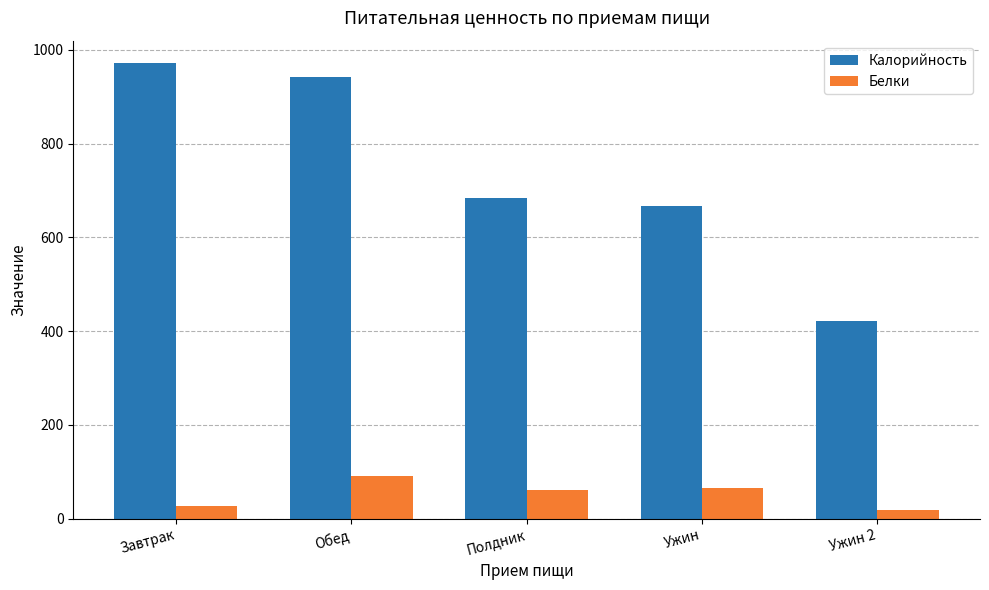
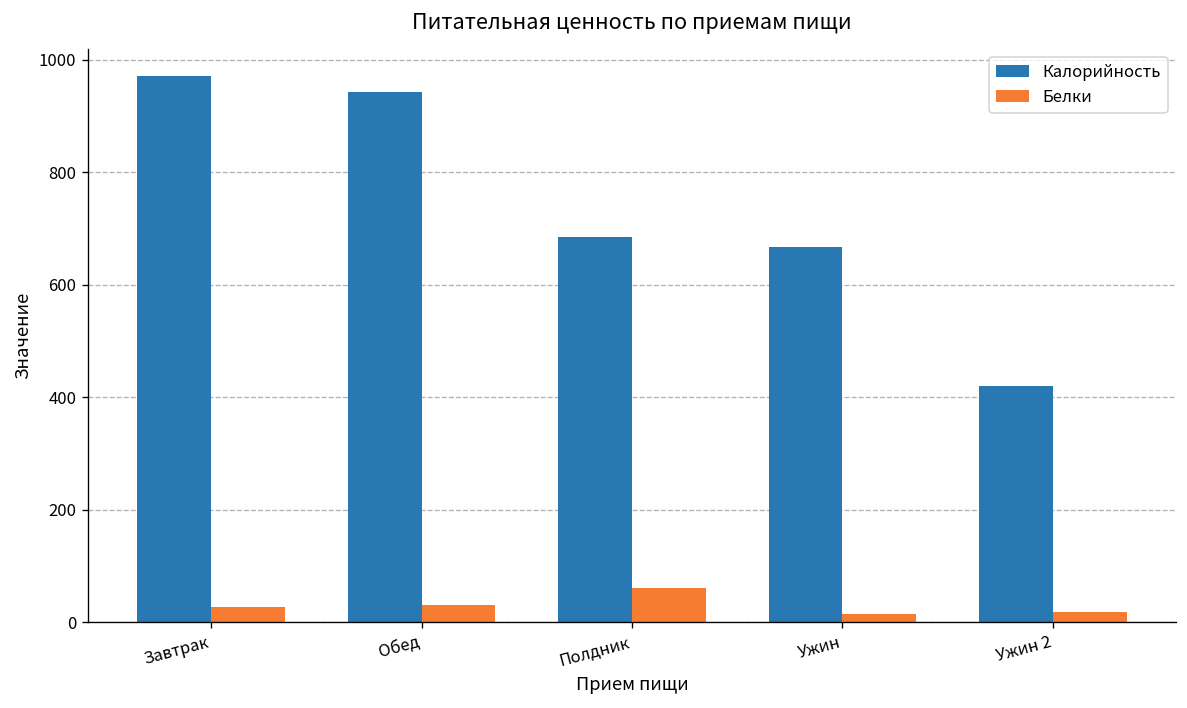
Белки, Обед: 90 -> 30
Белки, Ужин: 60 -> 20
